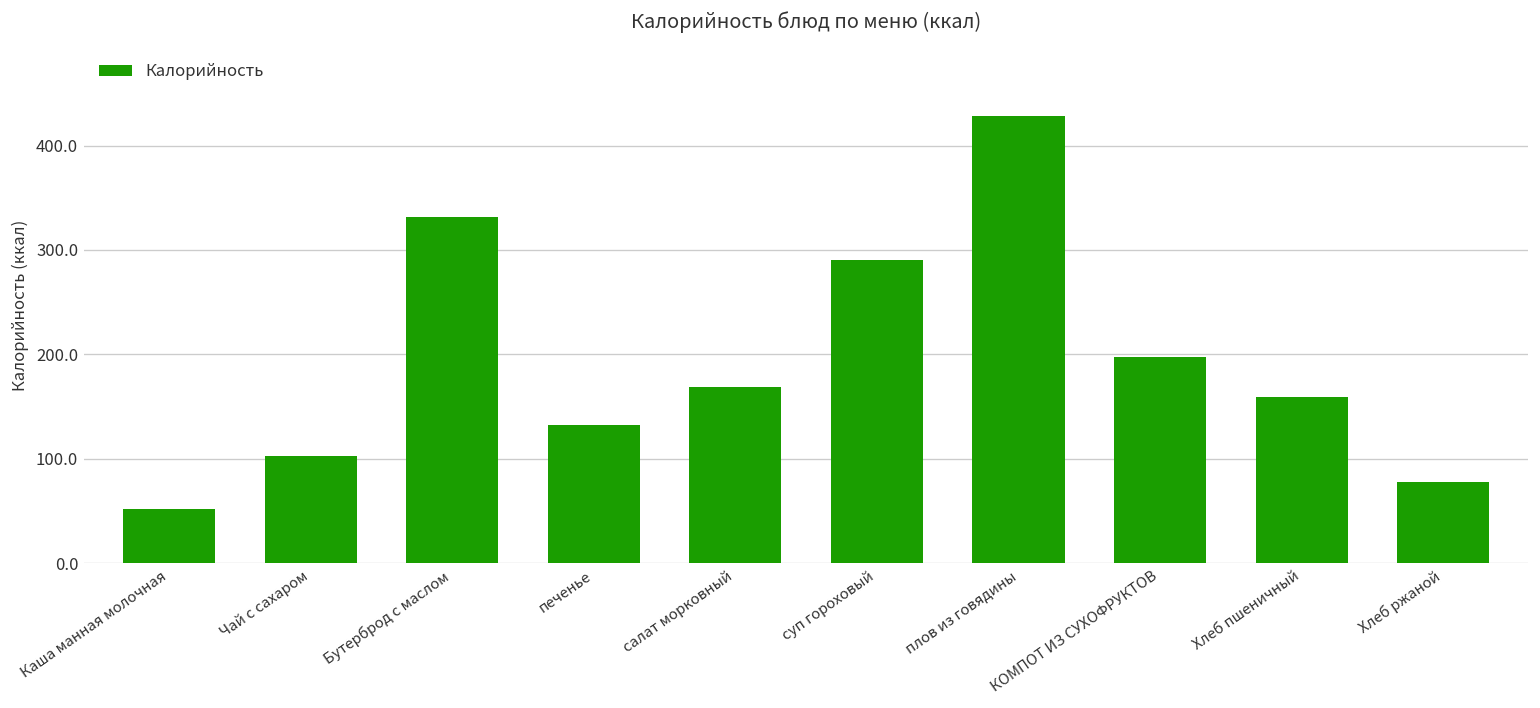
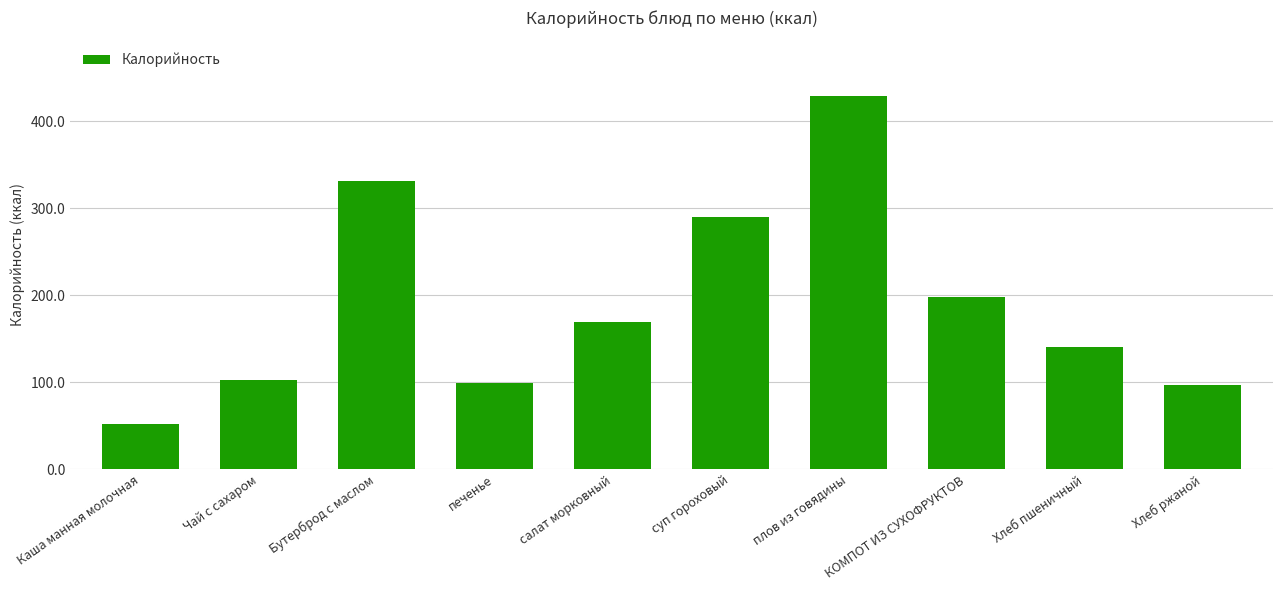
печенье: 130 -> 100
Хлеб пшеничный: 160 -> 140
Хлеб ржаной: 80 -> 100
